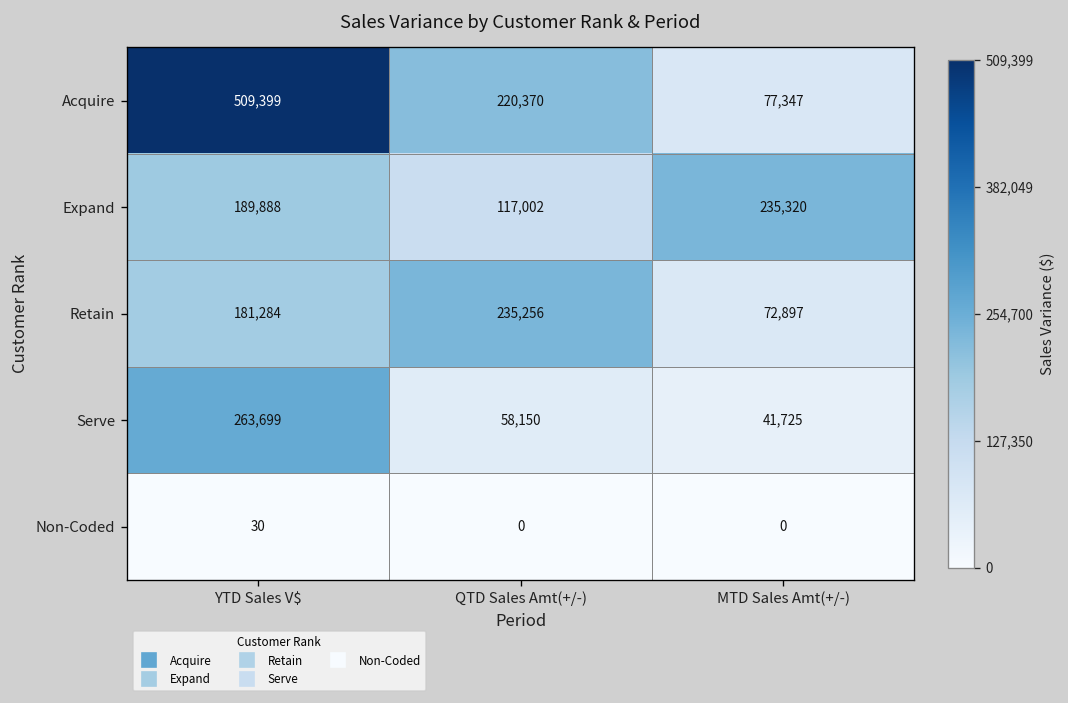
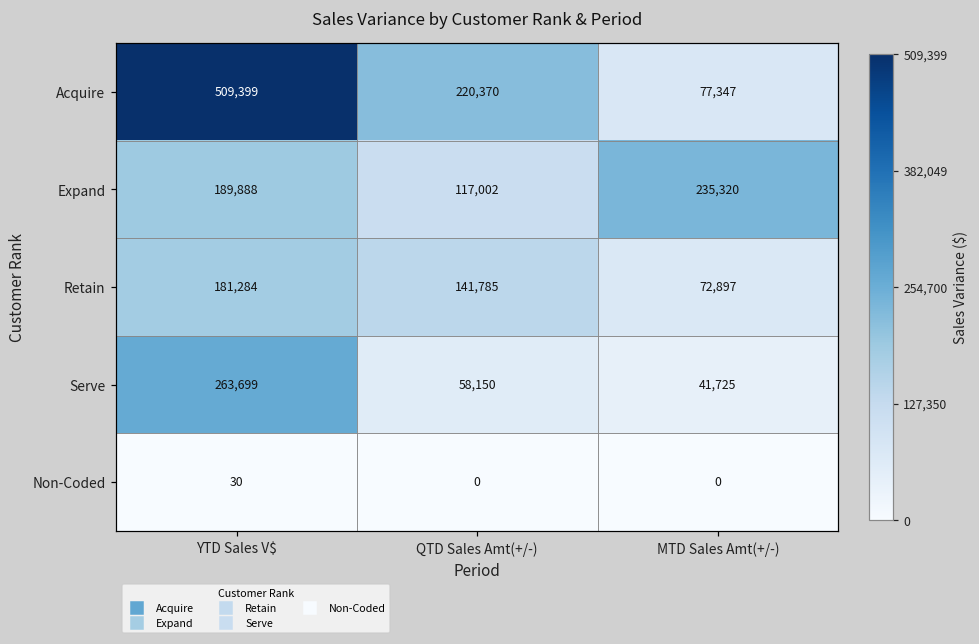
Retain, QTD Sales Amt(+/-): 235,256 -> 141,785
